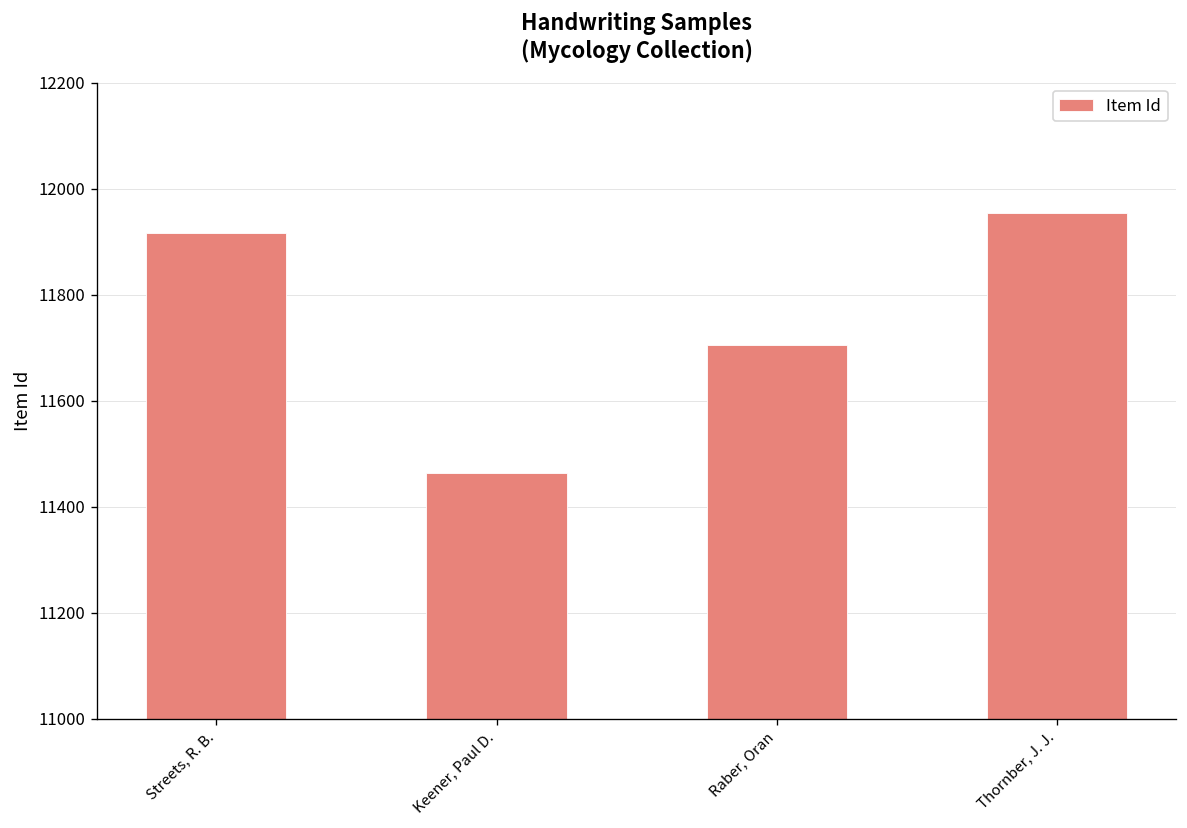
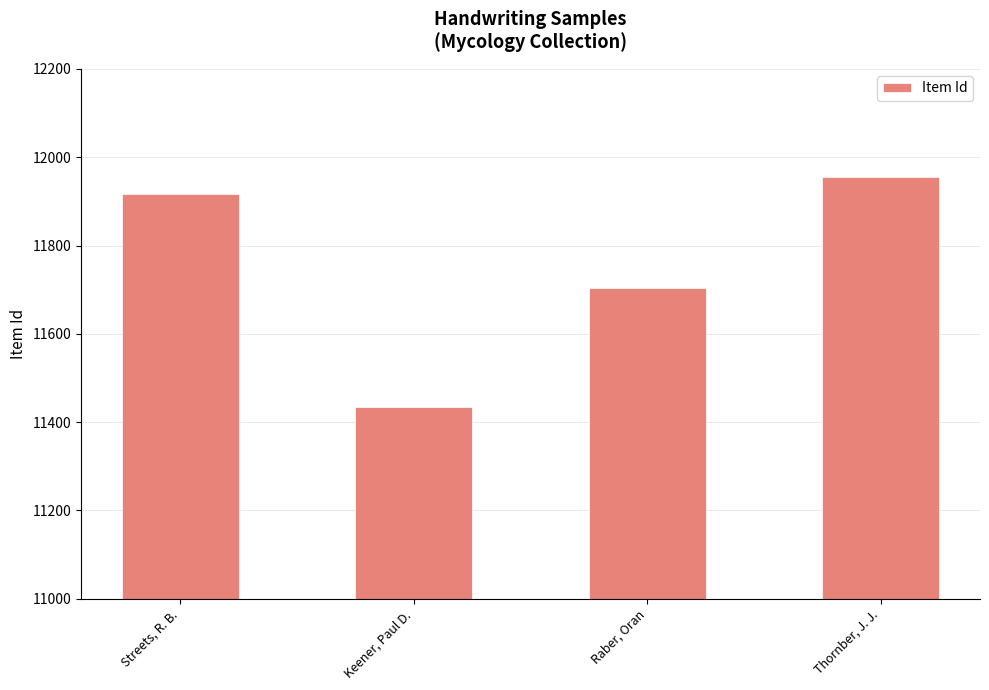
Keener, Paul D.: 11460 -> 11430
